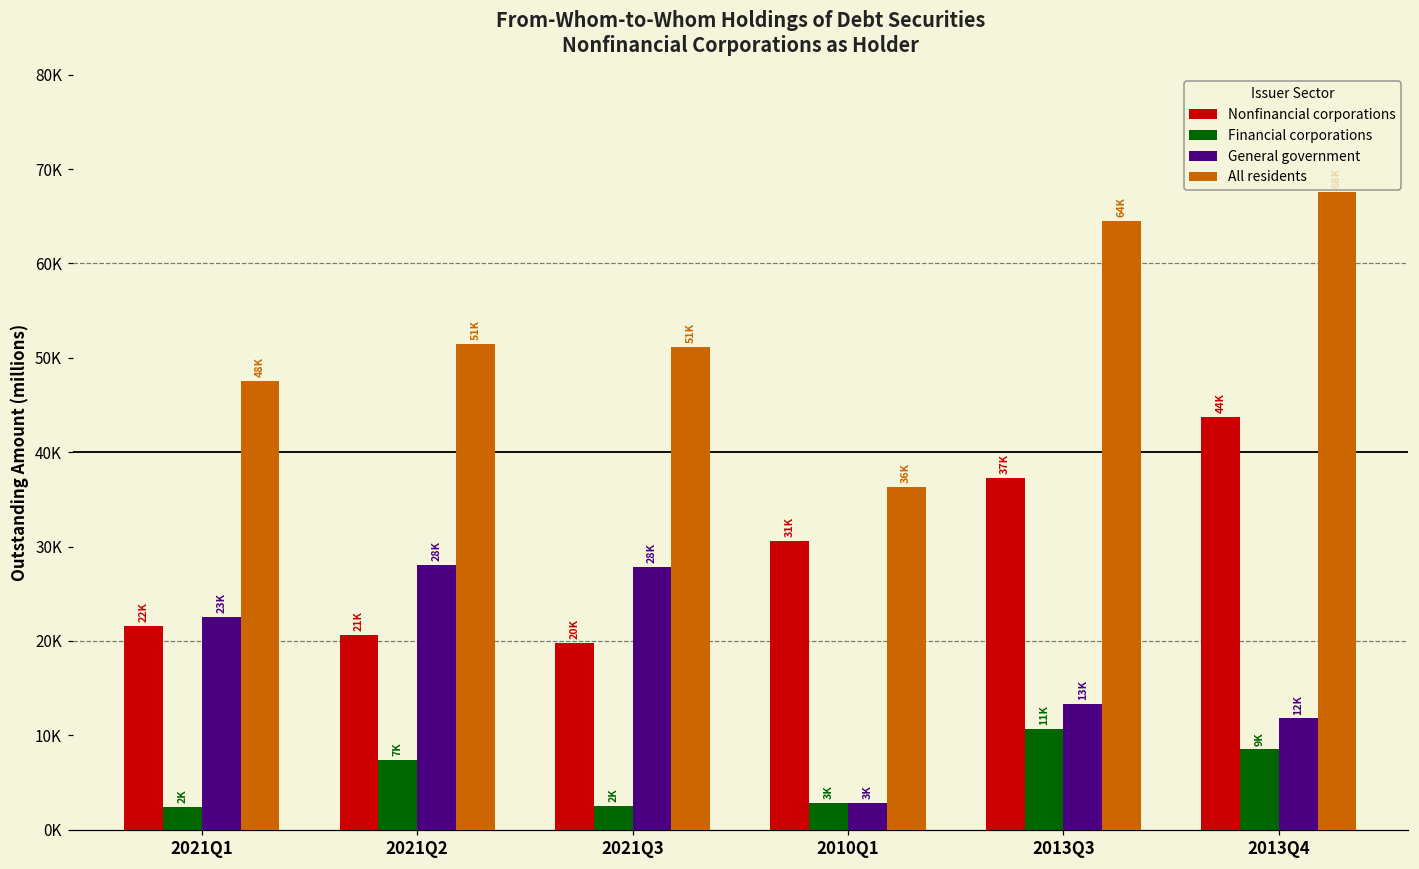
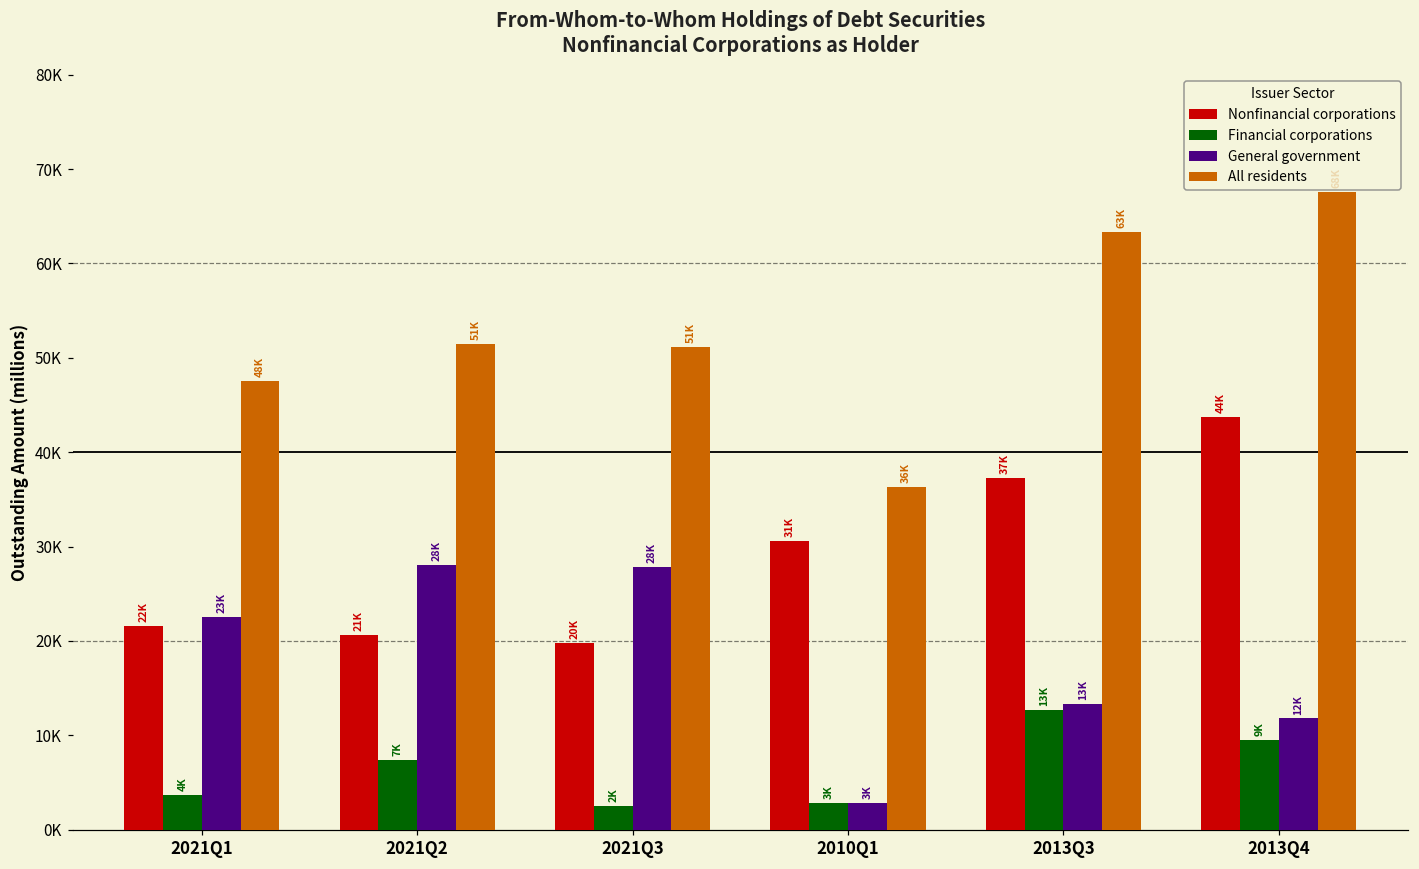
Financial corporations, 2021Q1: 2K -> 4K
Financial corporations, 2013Q3: 11K -> 13K
All residents, 2013Q3: 64K -> 63K
Financial corporations, 2013Q4: 8500 -> 9500
